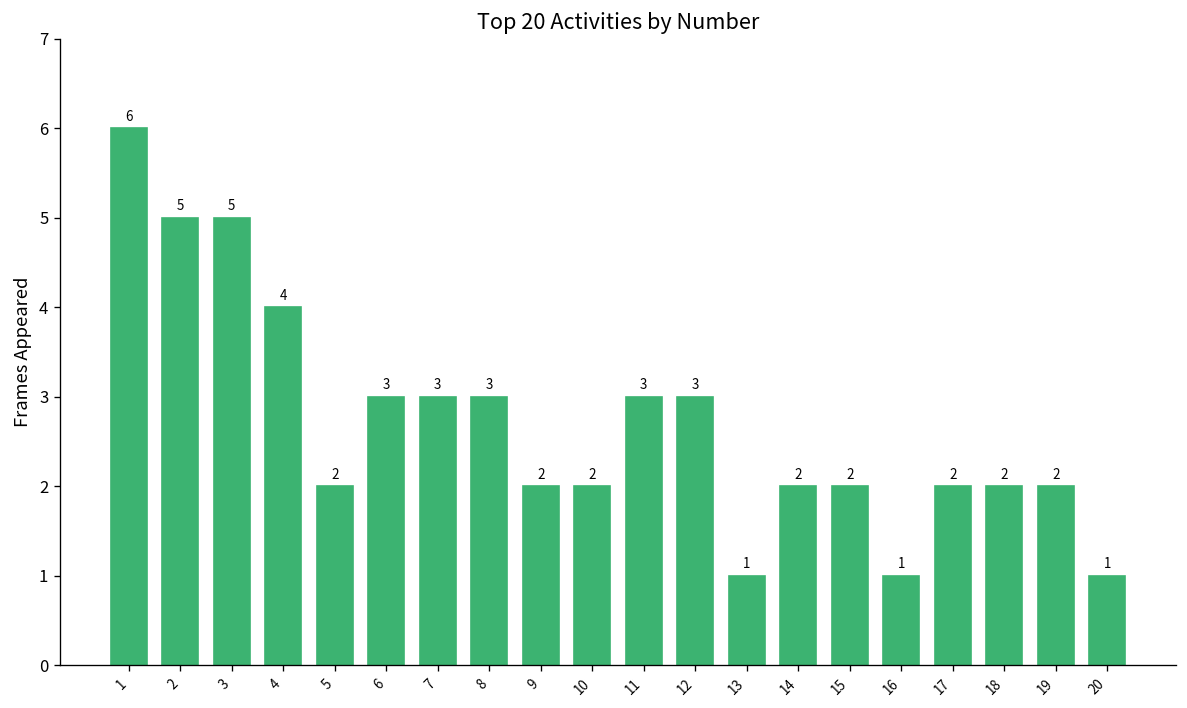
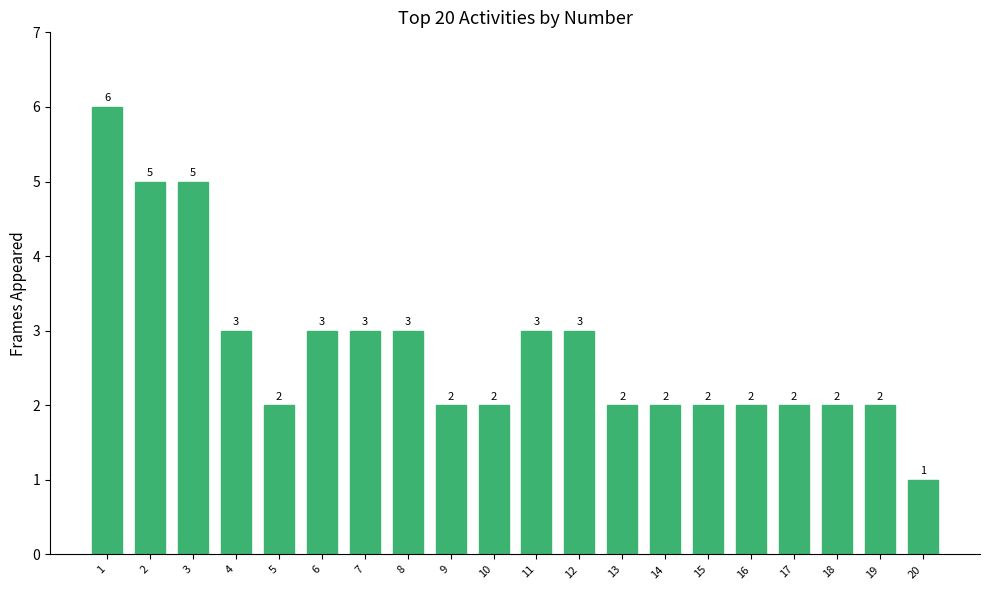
4: 4 -> 3
13: 1 -> 2
16: 1 -> 2
